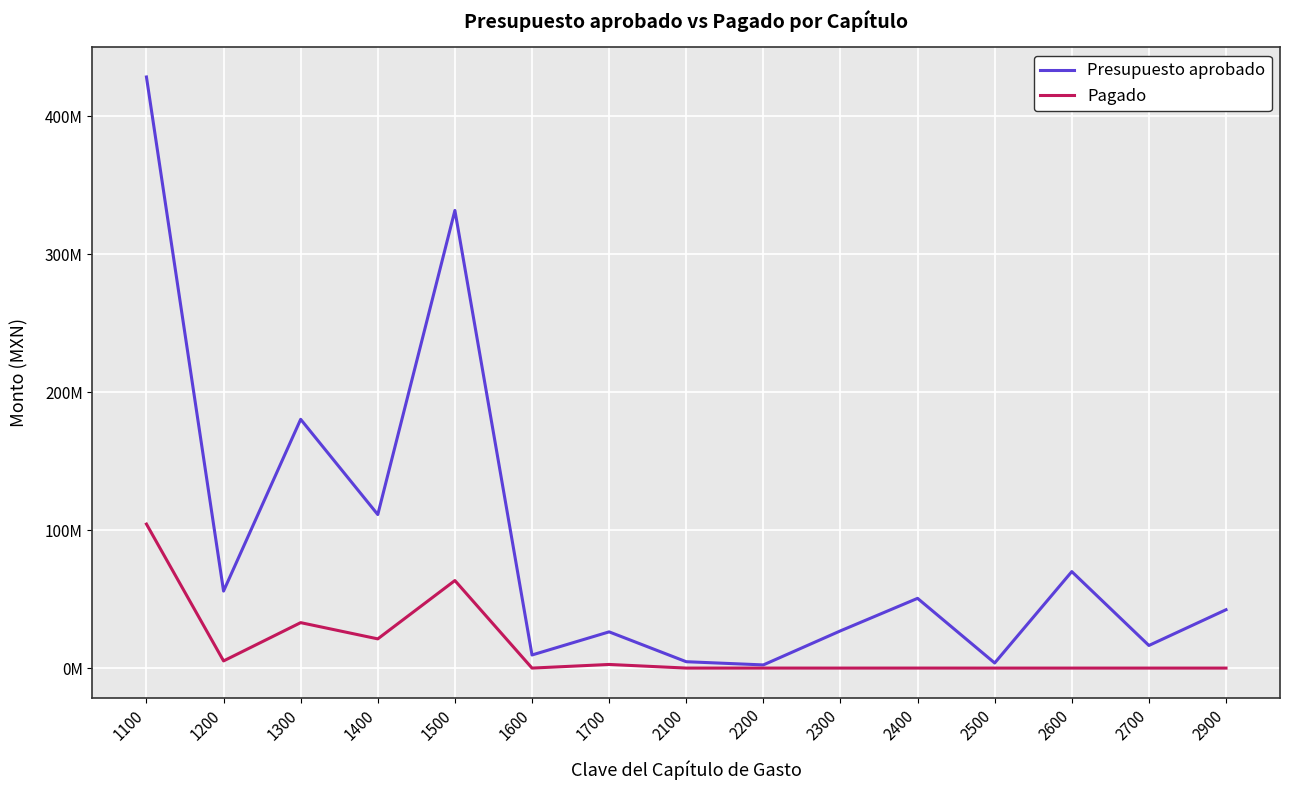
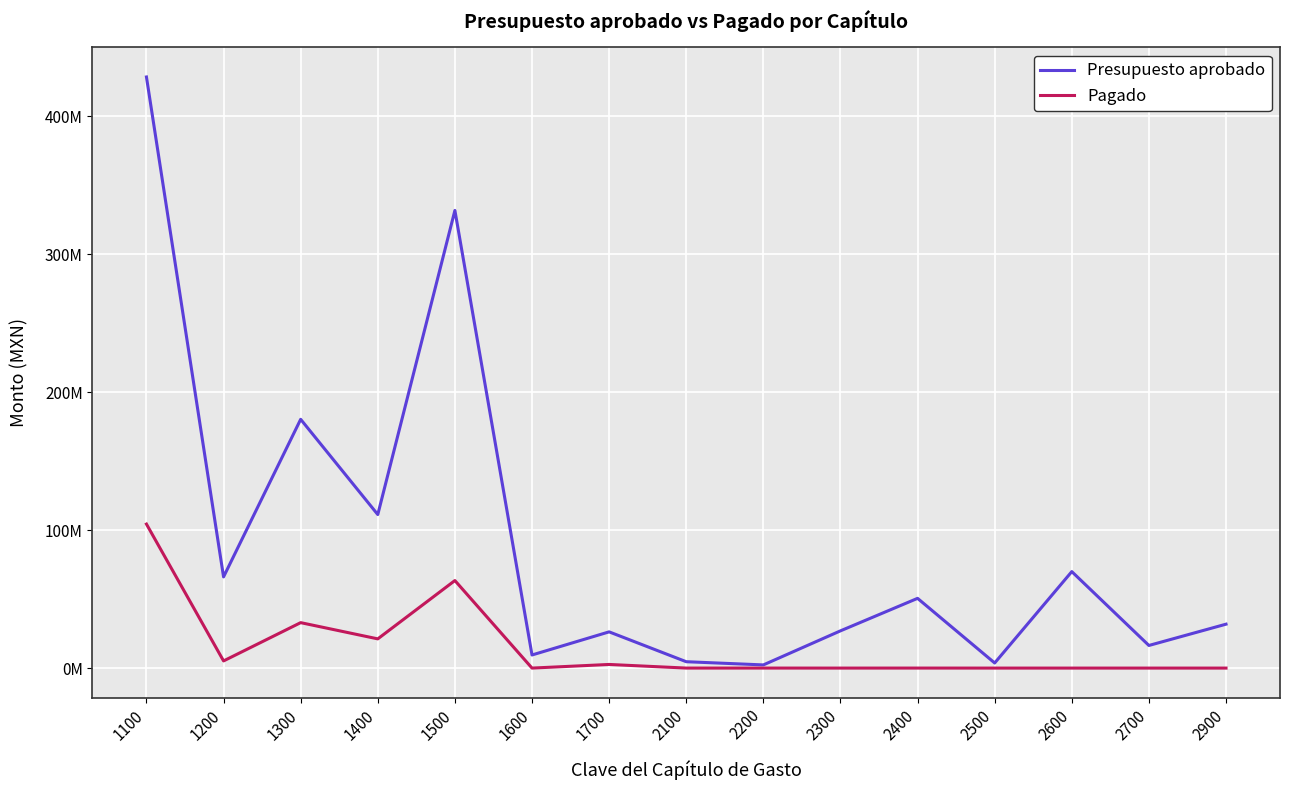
Presupuesto aprobado, 1200: 56000000 -> 66000000
Presupuesto aprobado, 2900: 42000000 -> 32000000
